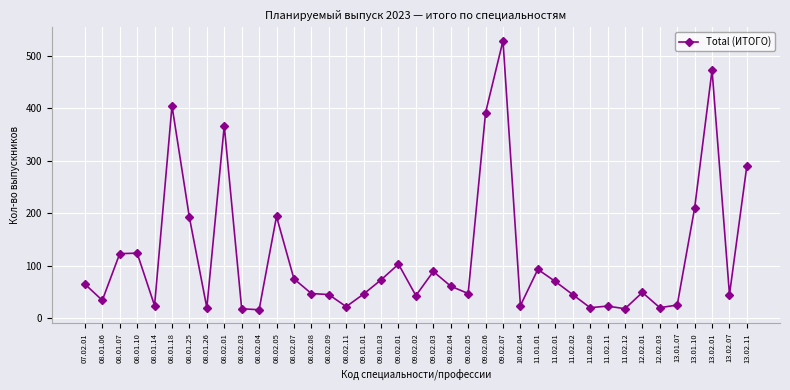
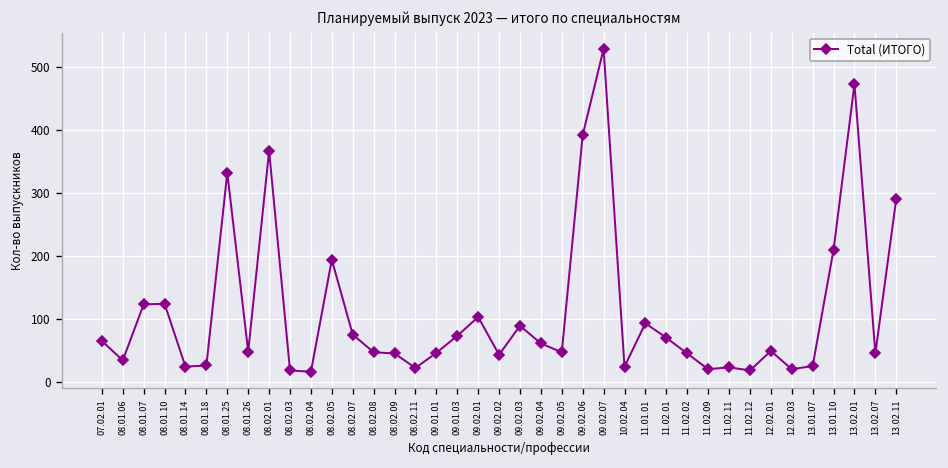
08.01.18: 410 -> 30
08.01.25: 190 -> 330
08.01.26: 20 -> 50
